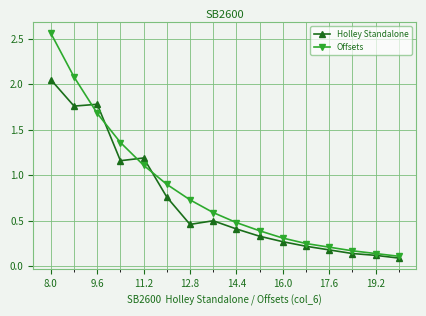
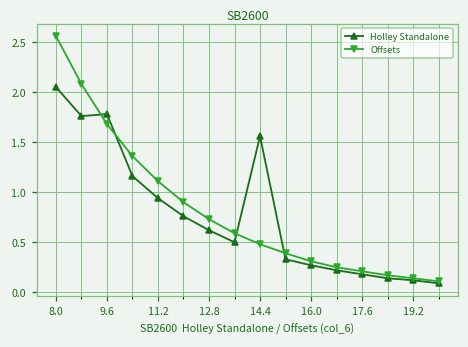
Holley Standalone, 11.2: 1.2 -> 0.9
Holley Standalone, 12.8: 0.5 -> 0.6
Holley Standalone, 14.4: 0.4 -> 1.6
